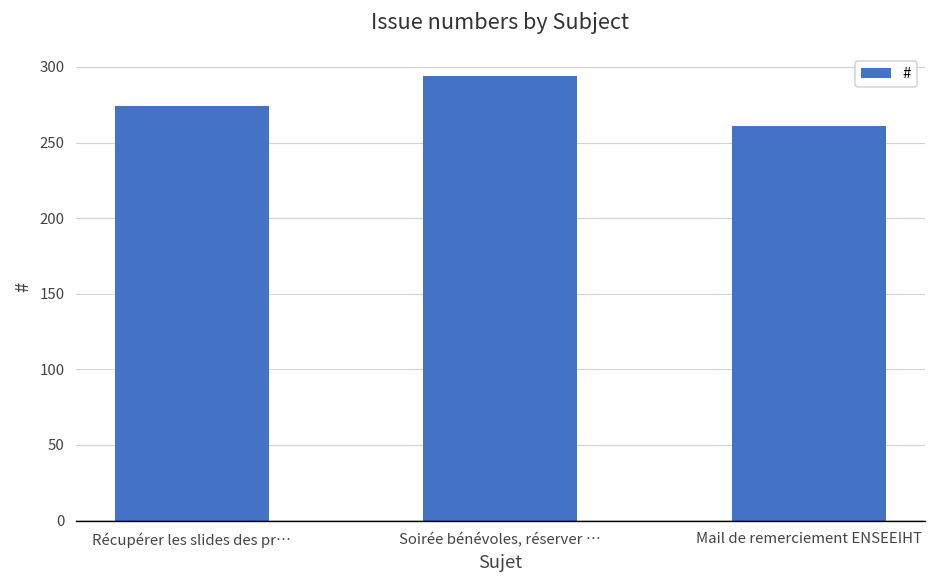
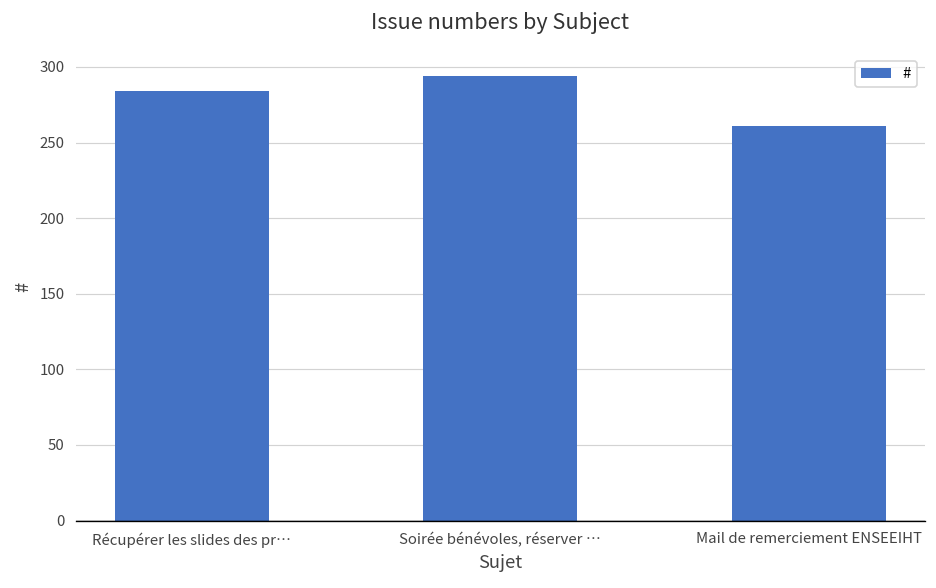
Récupérer les slides des pr…: 274 -> 284
